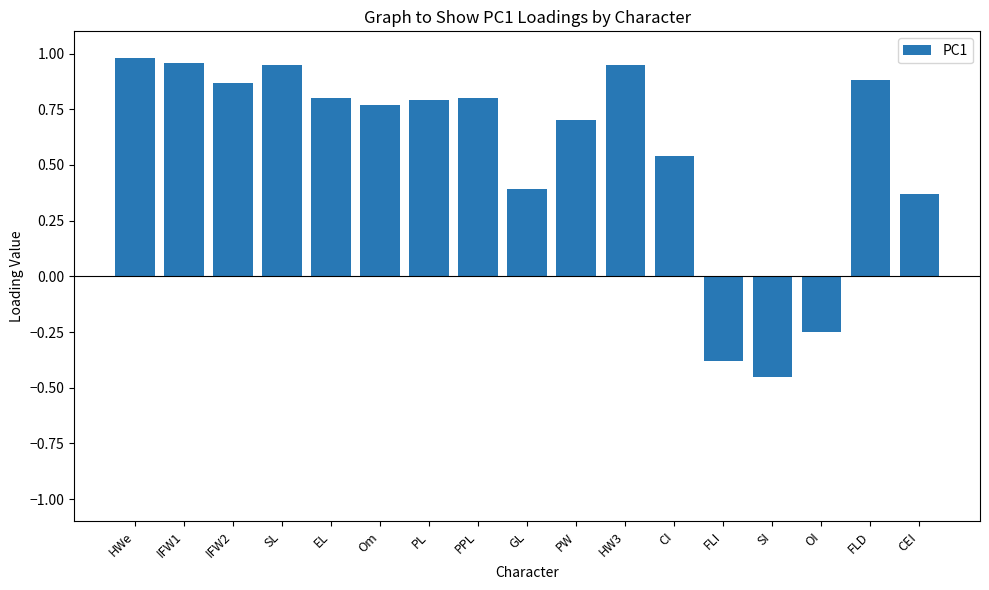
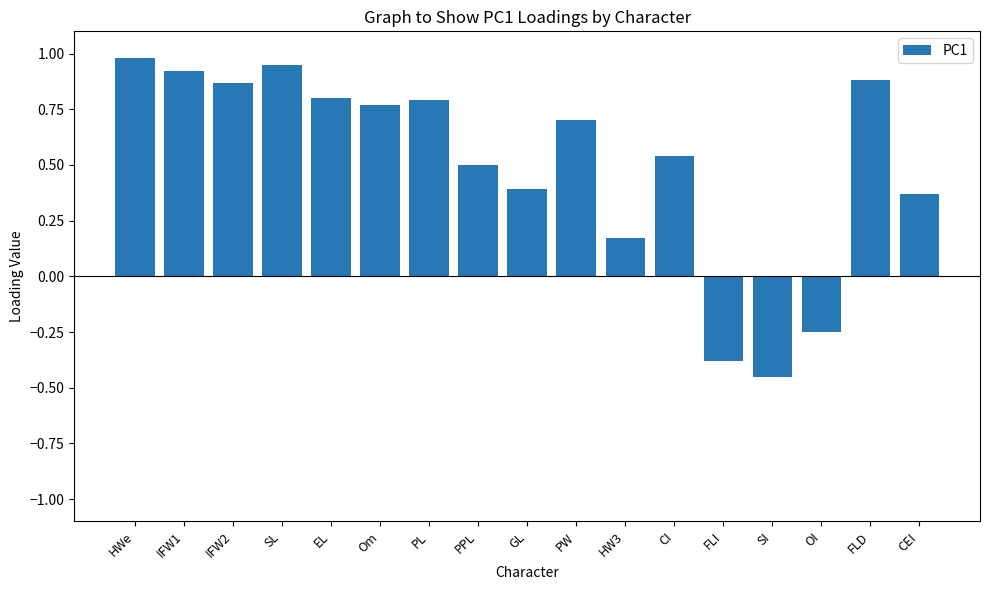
IFW1: 0.96 -> 0.92
PPL: 0.8 -> 0.5
HW3: 0.95 -> 0.17
